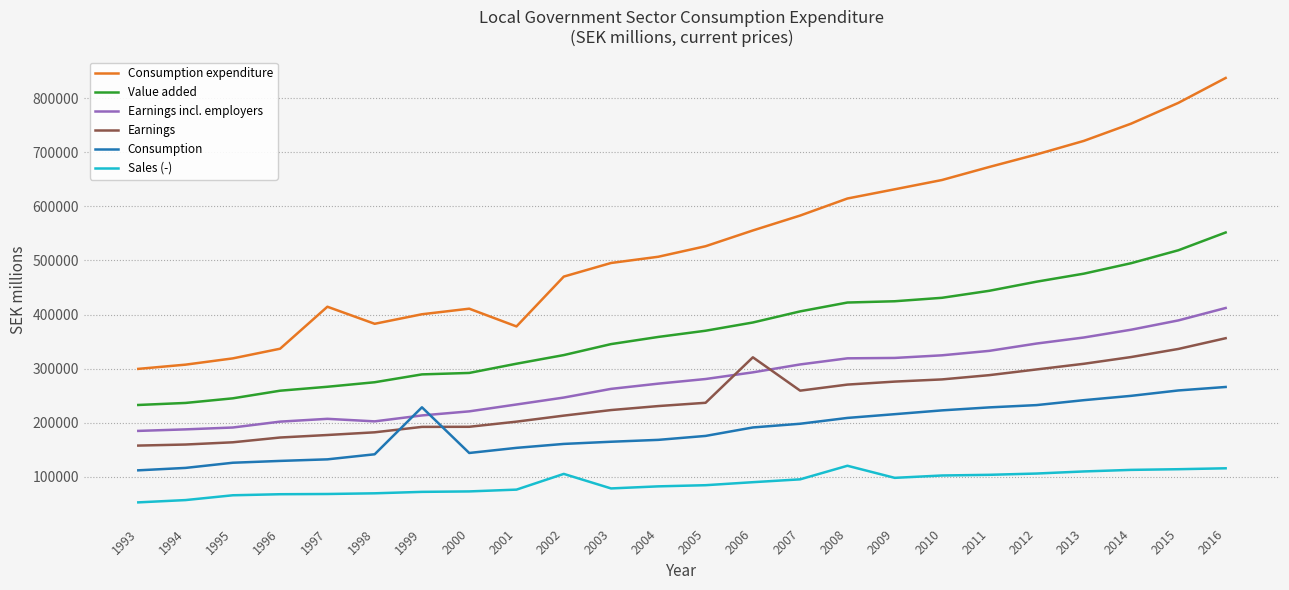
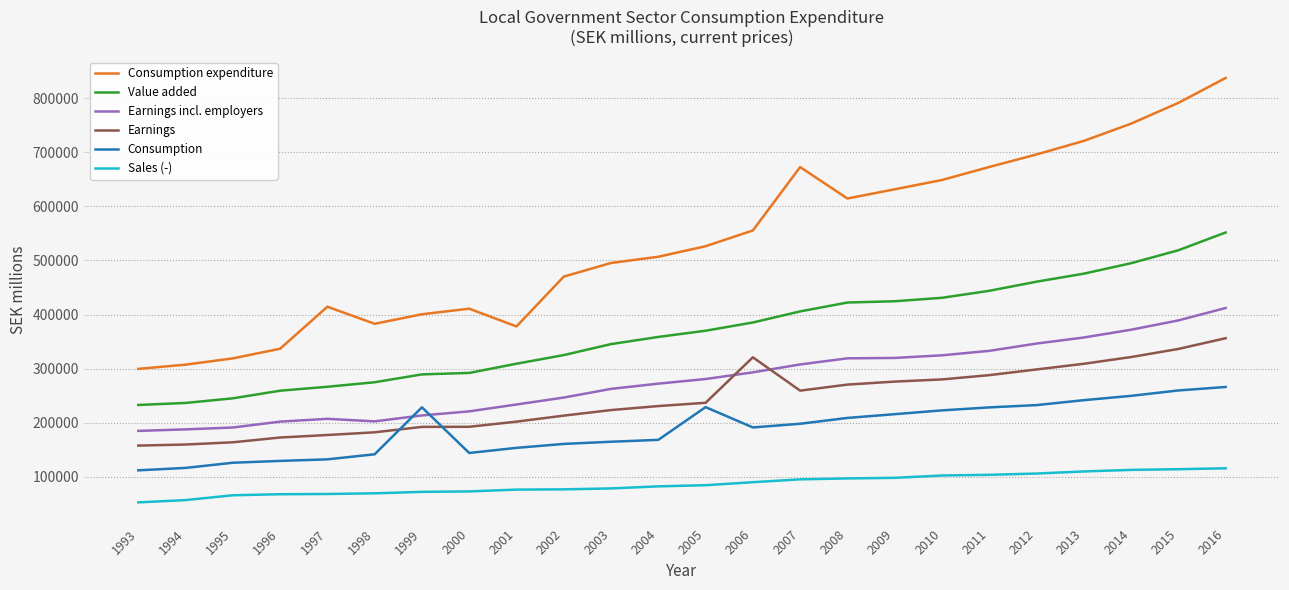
Sales (-), 2002: 110000 -> 80000
Consumption, 2005: 180000 -> 230000
Consumption expenditure, 2007: 580000 -> 670000
Sales (-), 2008: 120000 -> 100000
